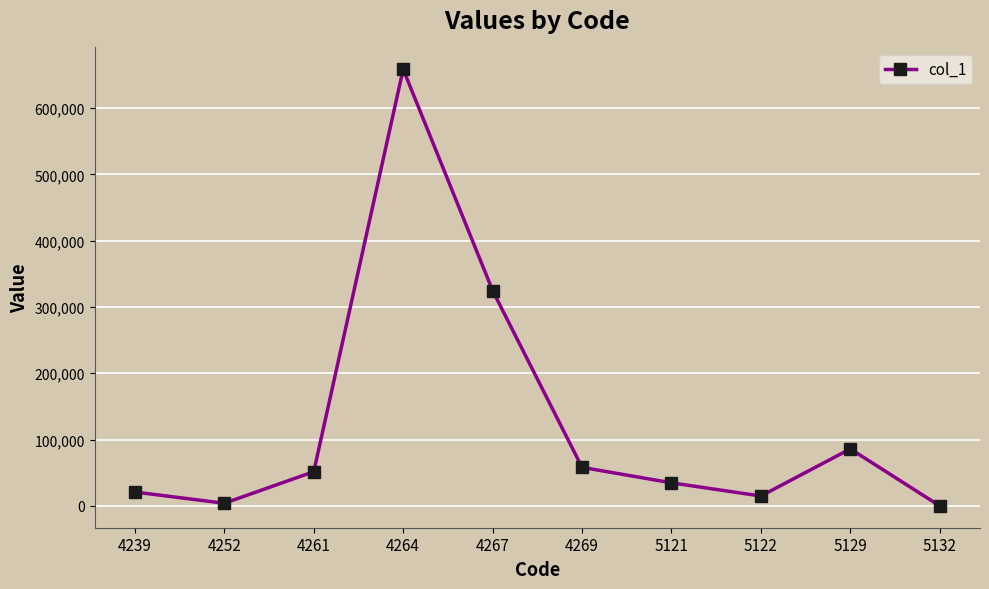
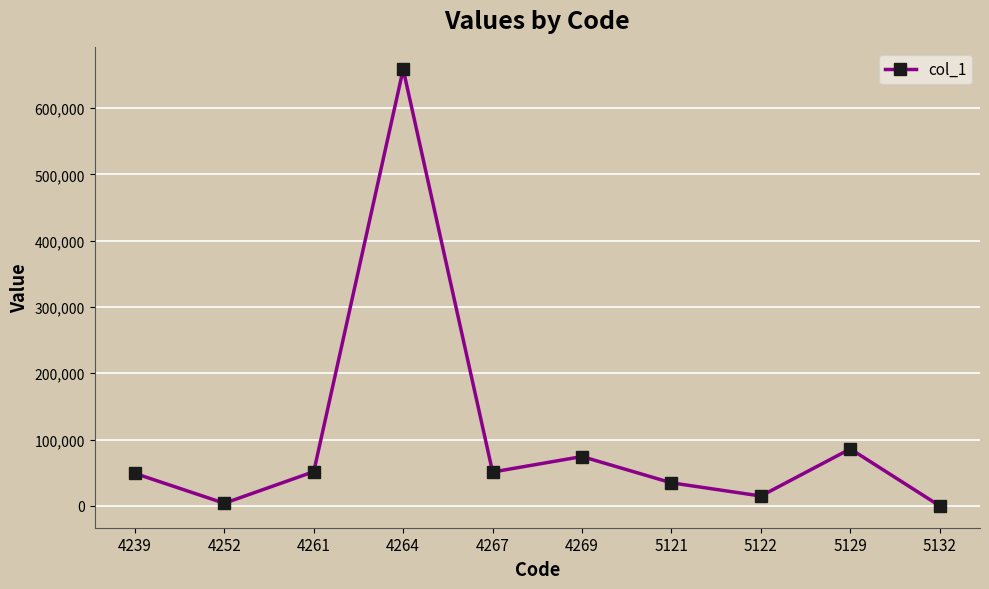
4239: 20,000 -> 50,000
4267: 320,000 -> 50,000
4269: 60,000 -> 70,000
